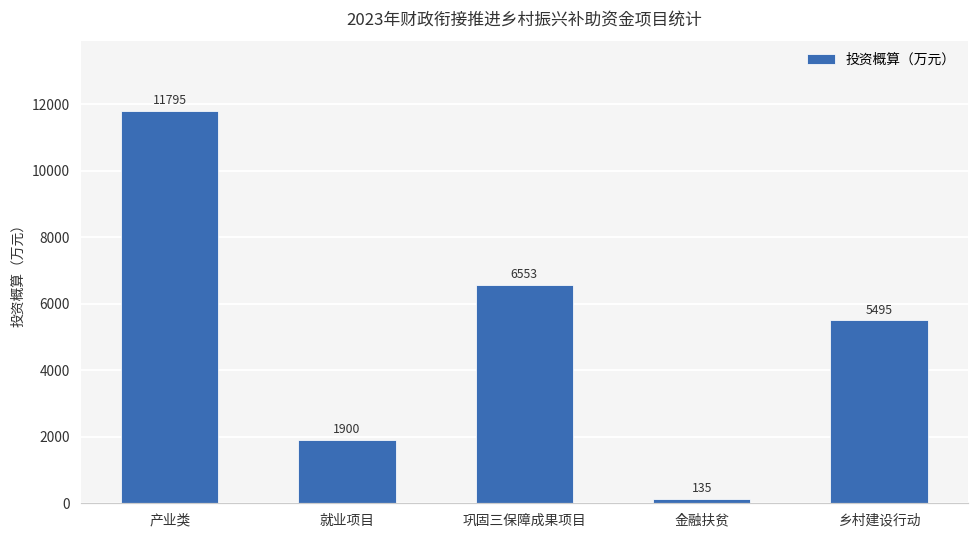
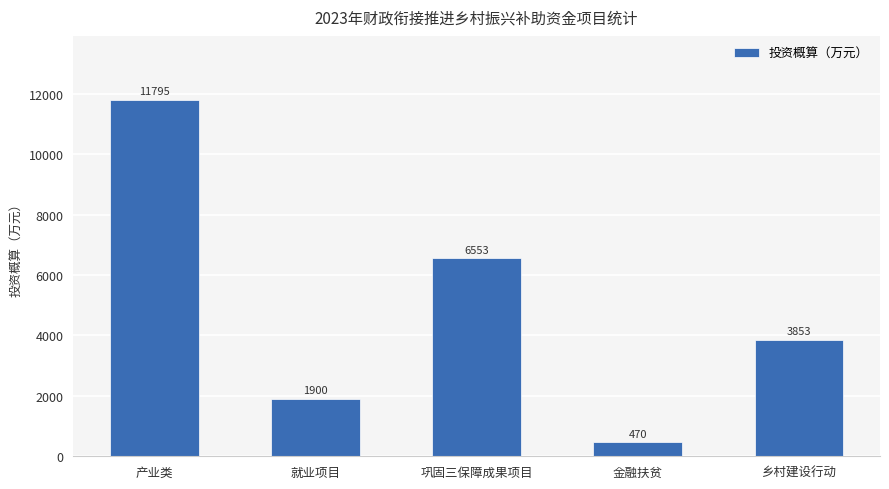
金融扶贫: 135 -> 470
乡村建设行动: 5495 -> 3853
